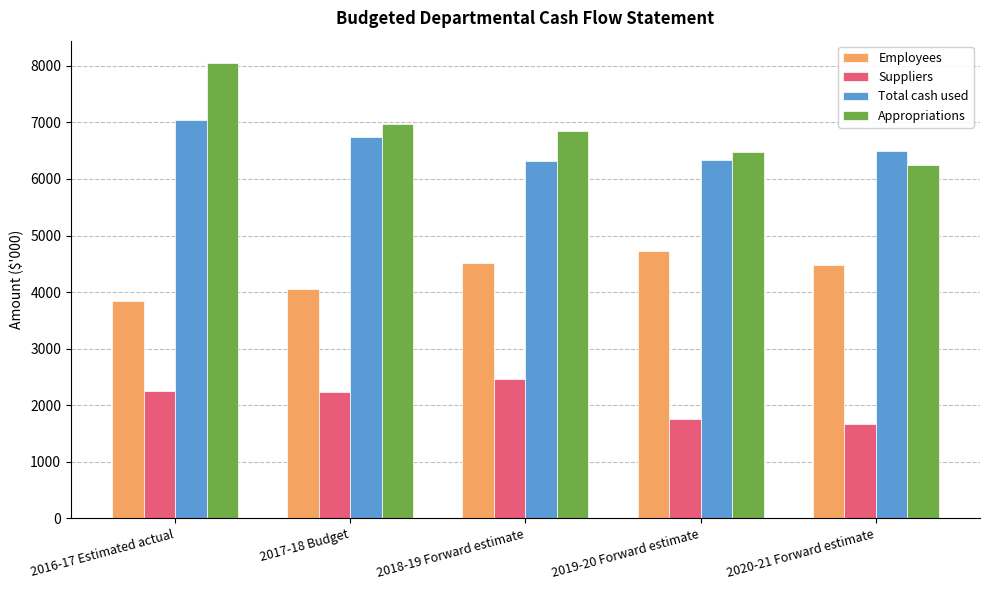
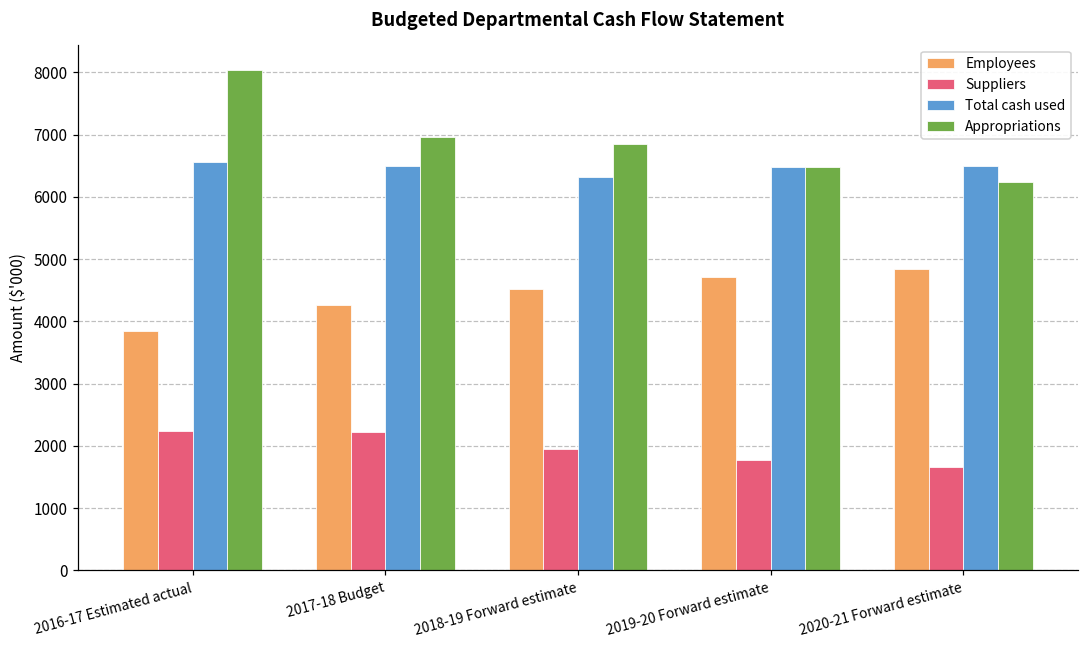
Total cash used, 2016-17 Estimated actual: 7000 -> 6600
Employees, 2017-18 Budget: 4100 -> 4300
Total cash used, 2017-18 Budget: 6700 -> 6500
Suppliers, 2018-19 Forward estimate: 2500 -> 1900
Total cash used, 2019-20 Forward estimate: 6300 -> 6500
Employees, 2020-21 Forward estimate: 4500 -> 4800
